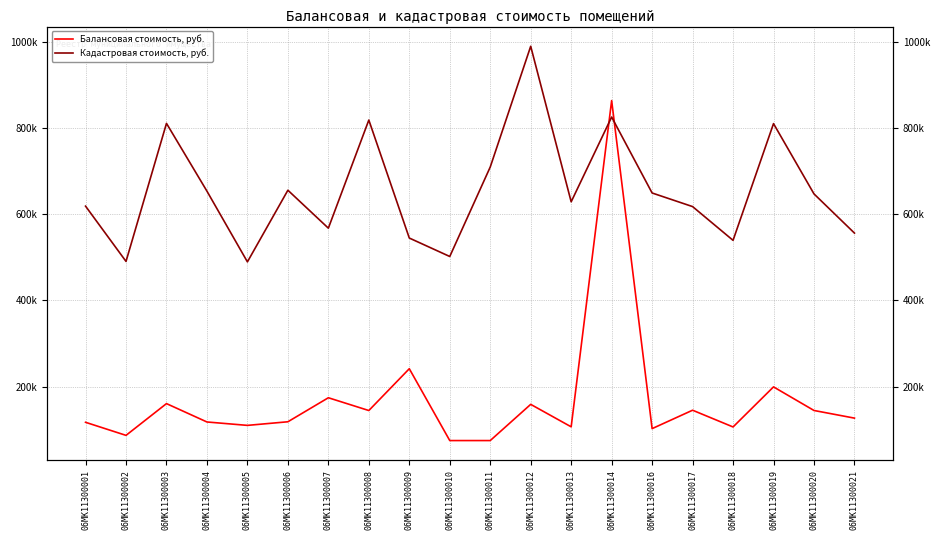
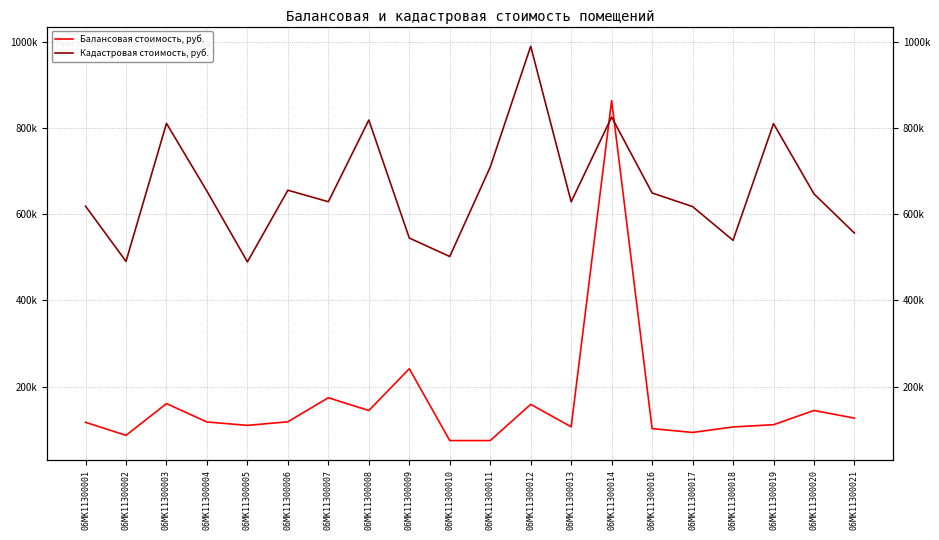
Кадастровая стоимость, руб., 06МК11300007: 570000 -> 630000
Балансовая стоимость, руб., 06МК11300017: 150000 -> 90000
Балансовая стоимость, руб., 06МК11300019: 200000 -> 110000
